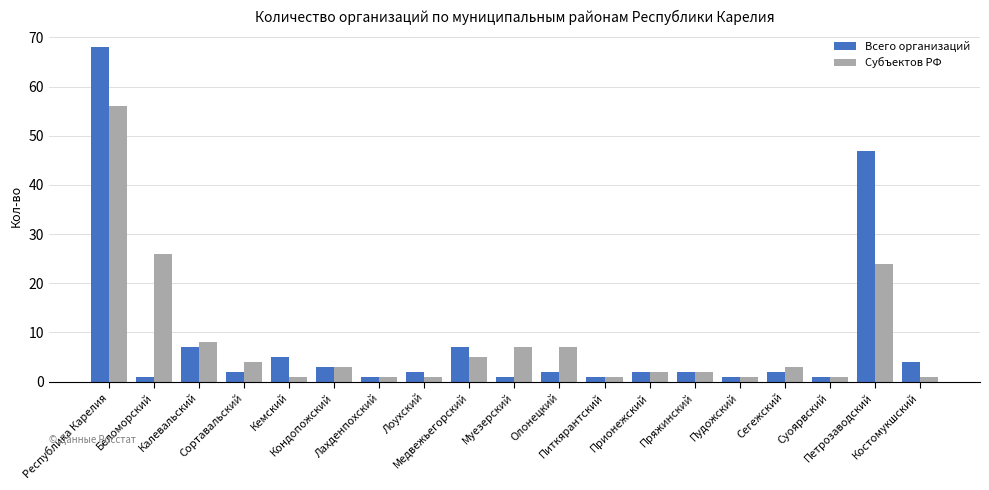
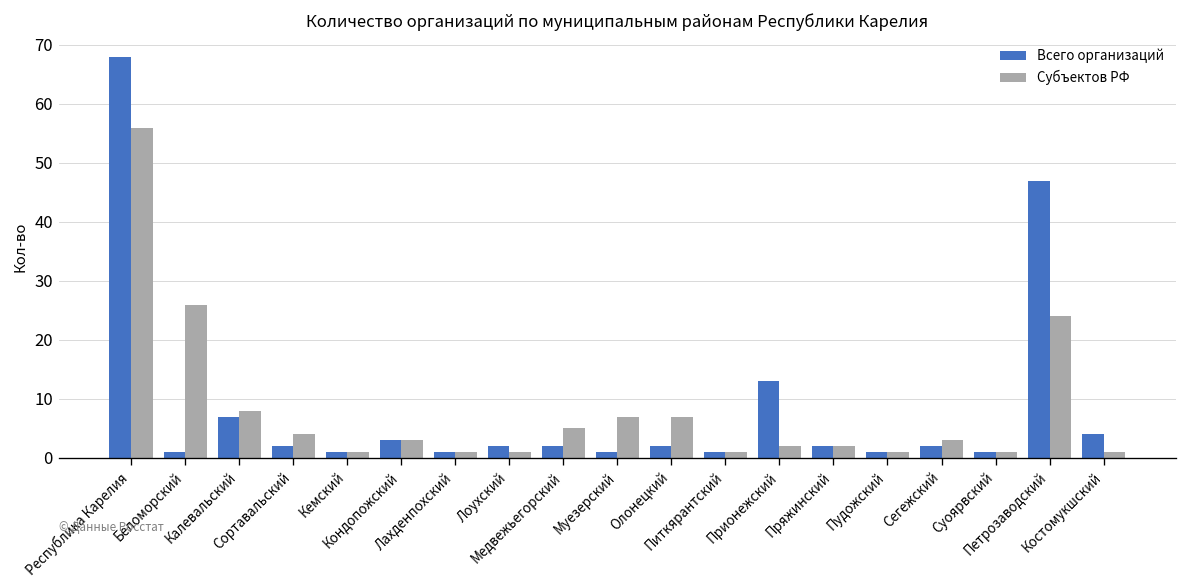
Всего организаций, Кемский: 5 -> 1
Всего организаций, Медвежьегорский: 7 -> 2
Всего организаций, Прионежский: 2 -> 13
